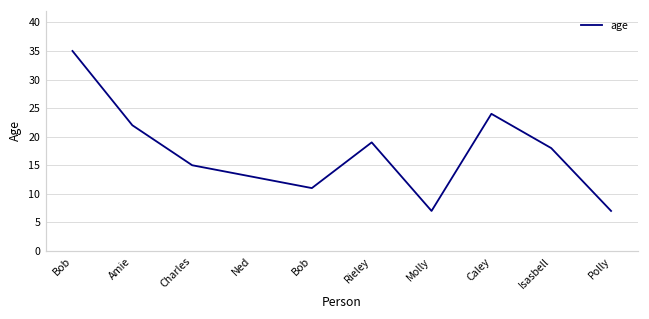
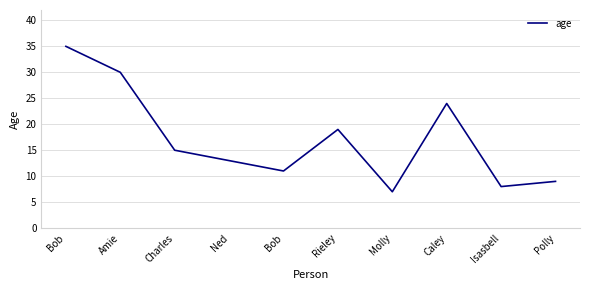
Amie: 22 -> 30
Isasbell: 18 -> 8
Polly: 7 -> 9
